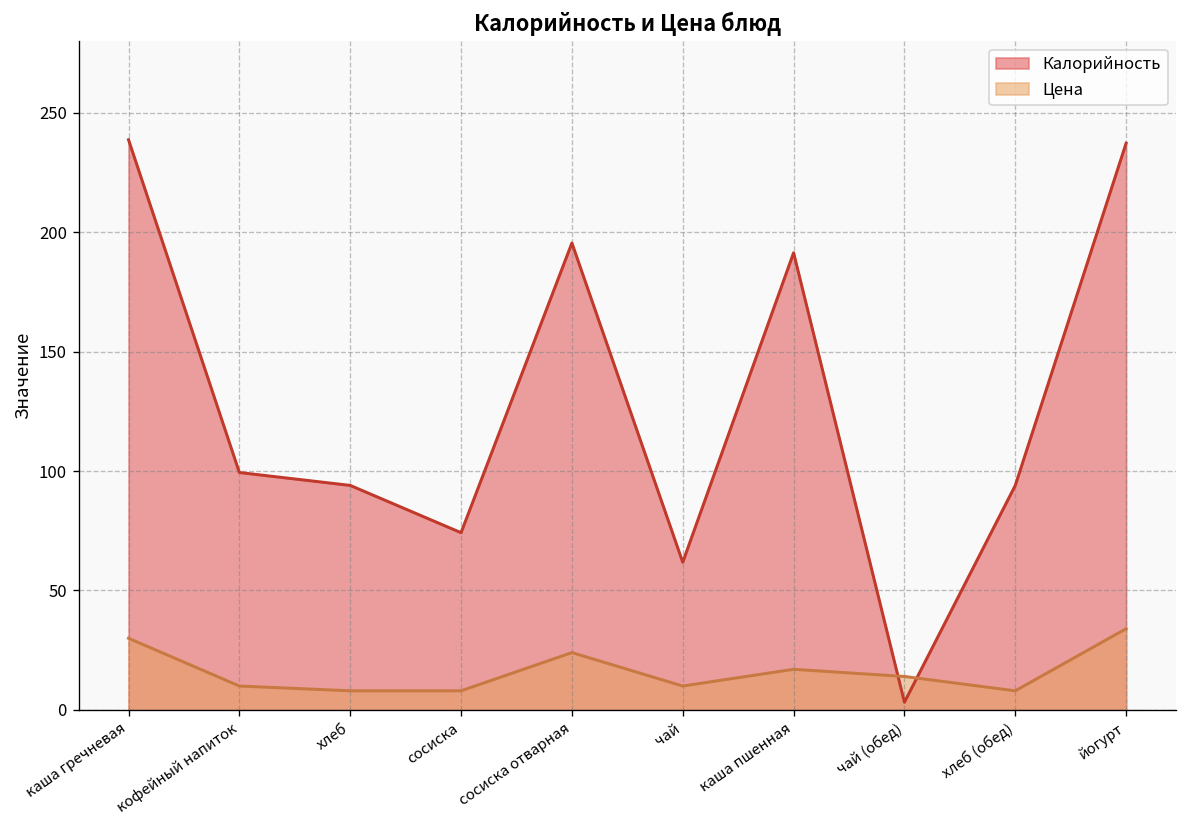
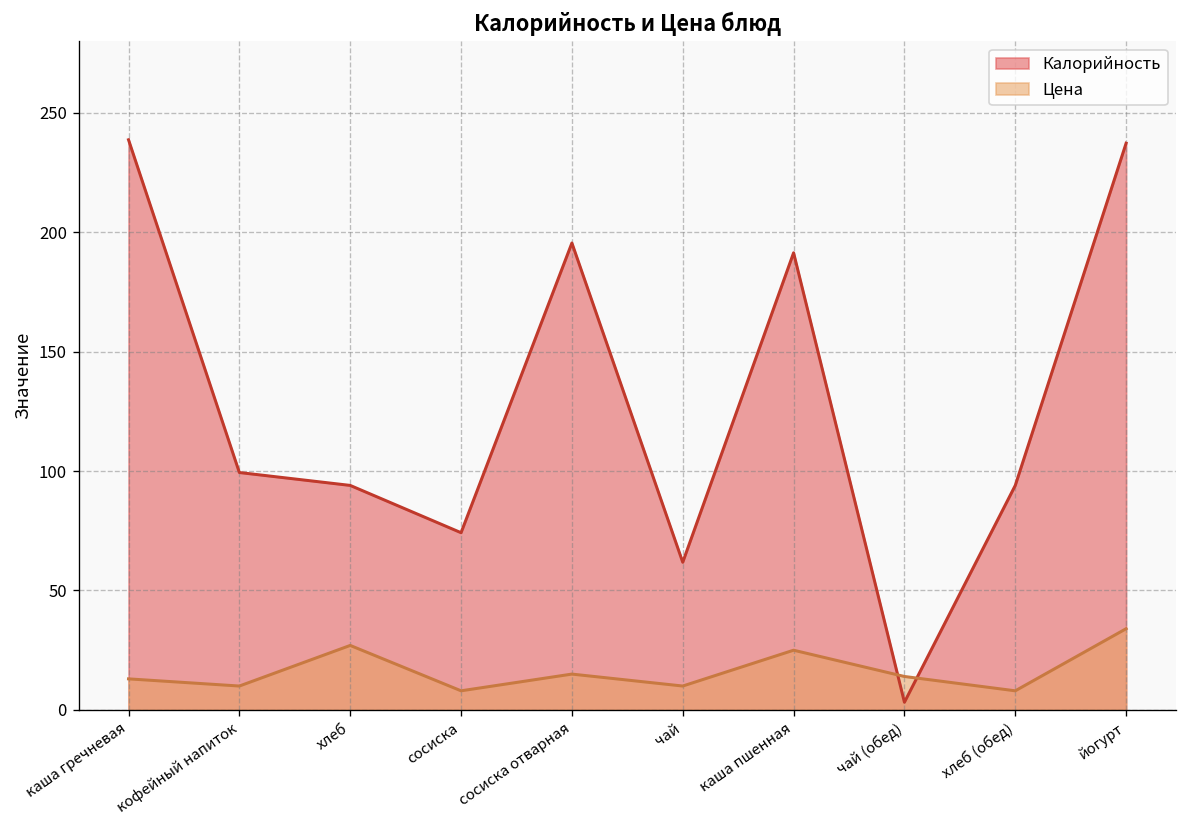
Цена, каша гречневая: 30 -> 13
Цена, хлеб: 8 -> 27
Цена, сосиска отварная: 24 -> 15
Цена, каша пшенная: 17 -> 25
